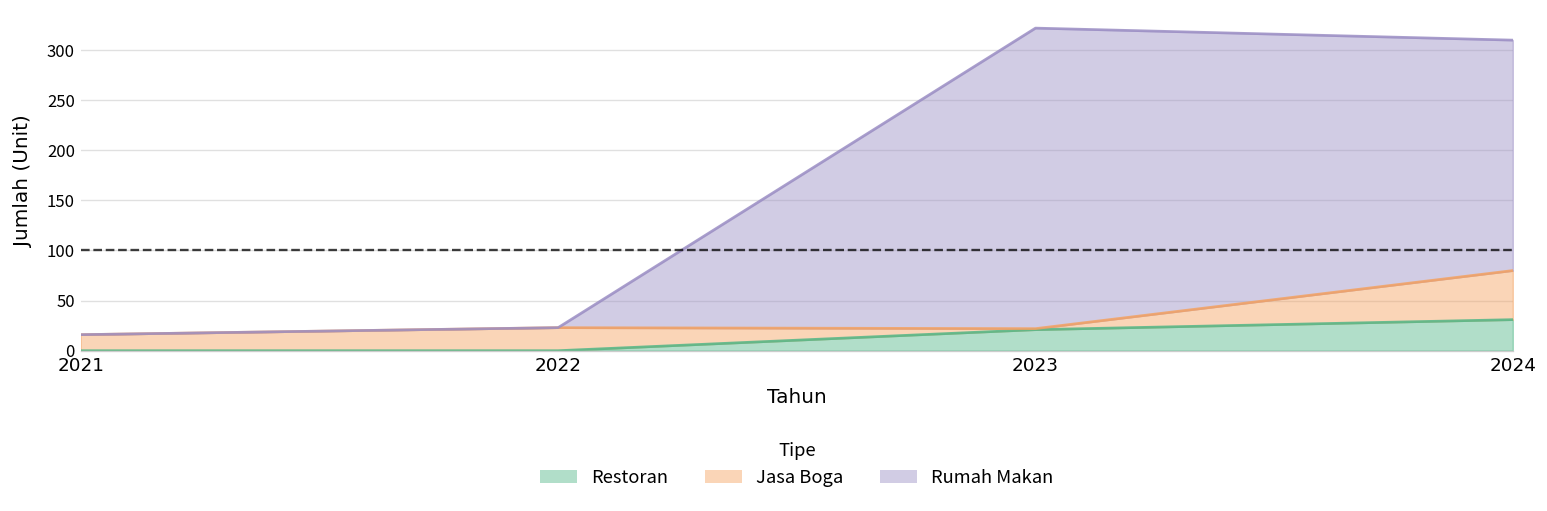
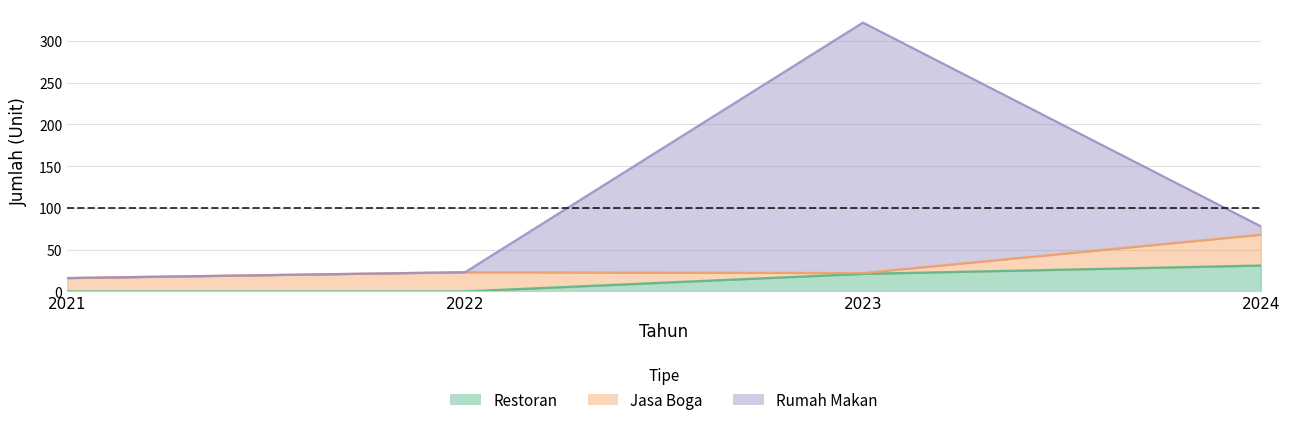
Jasa Boga, 2024: 50 -> 40
Rumah Makan, 2024: 230 -> 10
